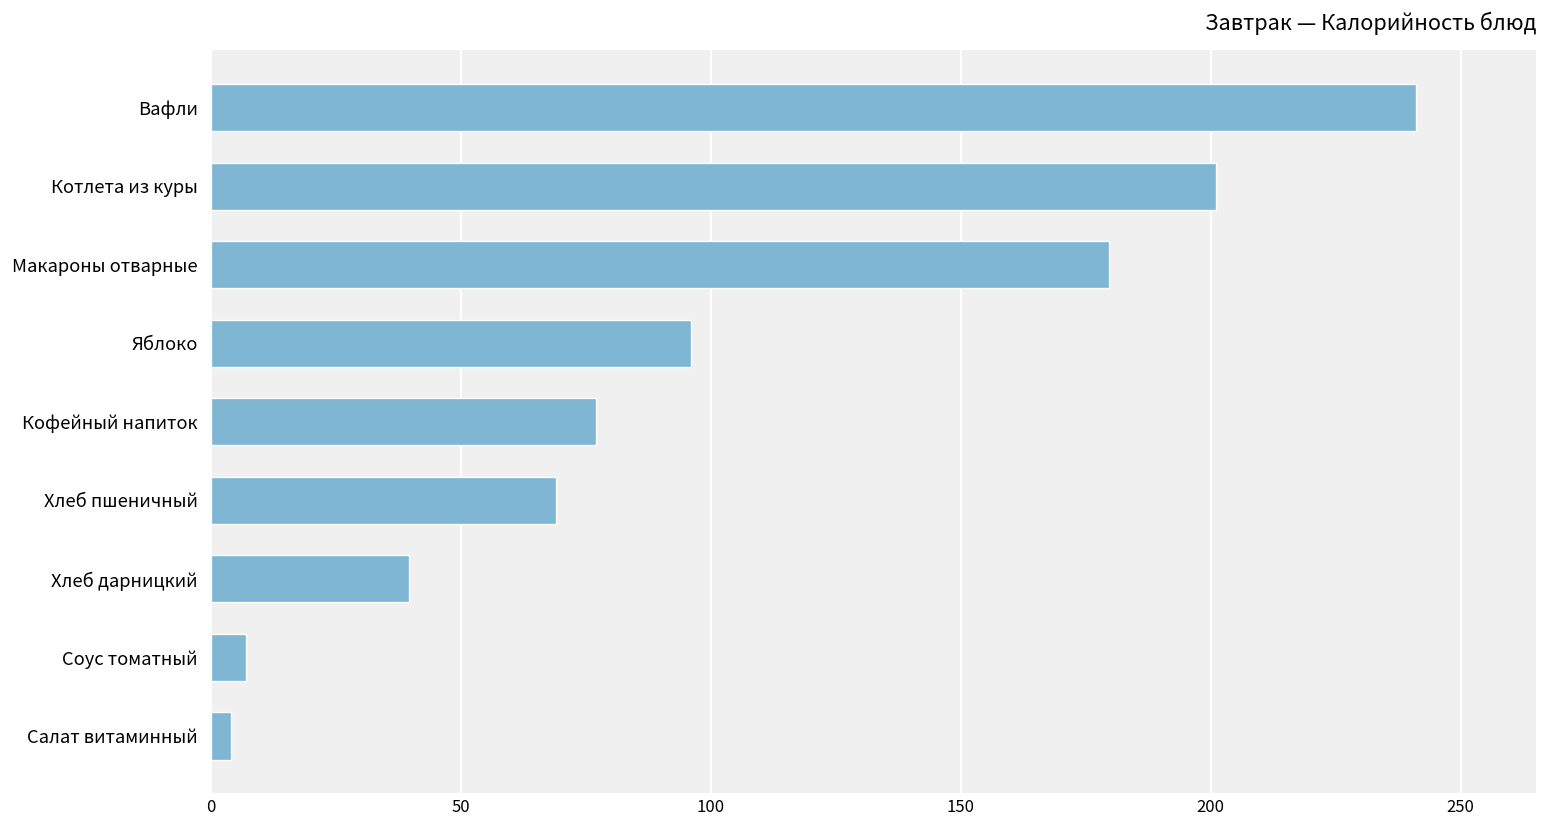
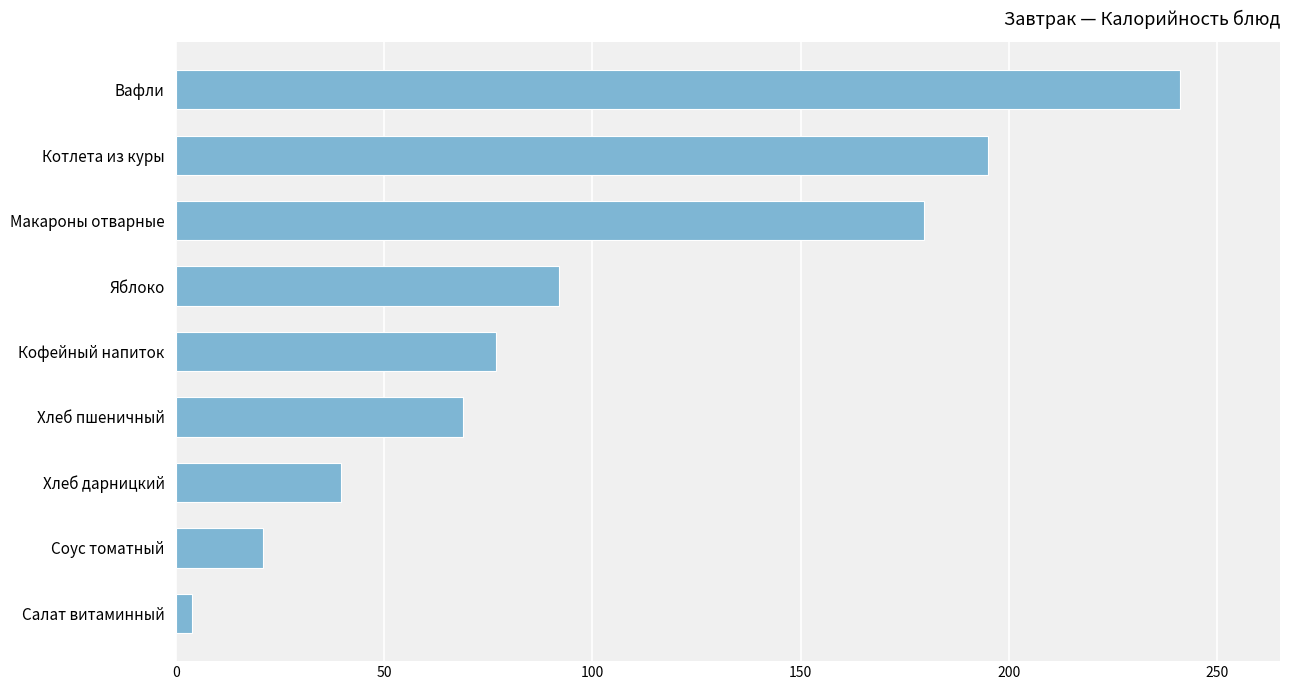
Котлета из куры: 201 -> 195
Яблоко: 96 -> 92
Соус томатный: 7 -> 21
